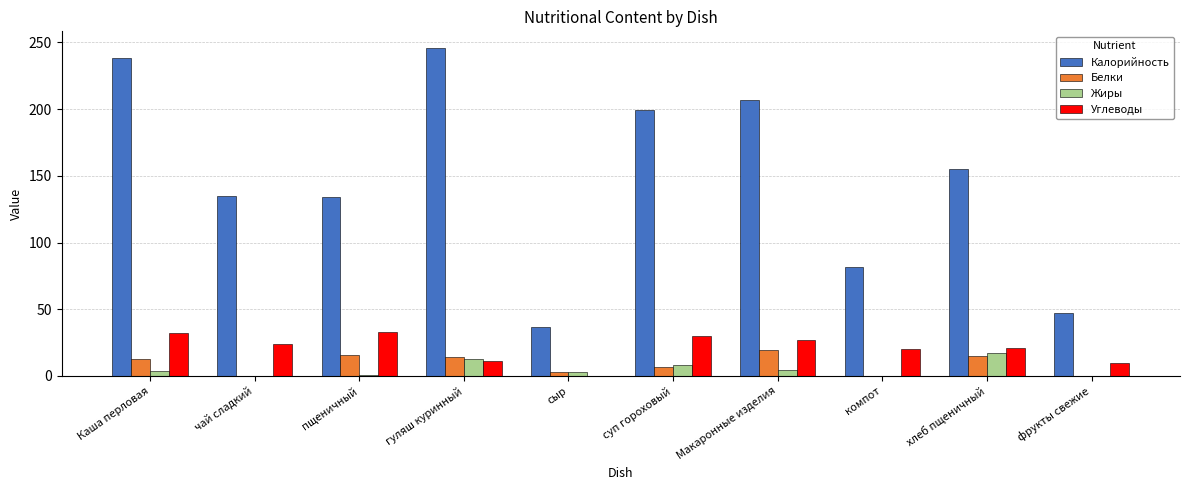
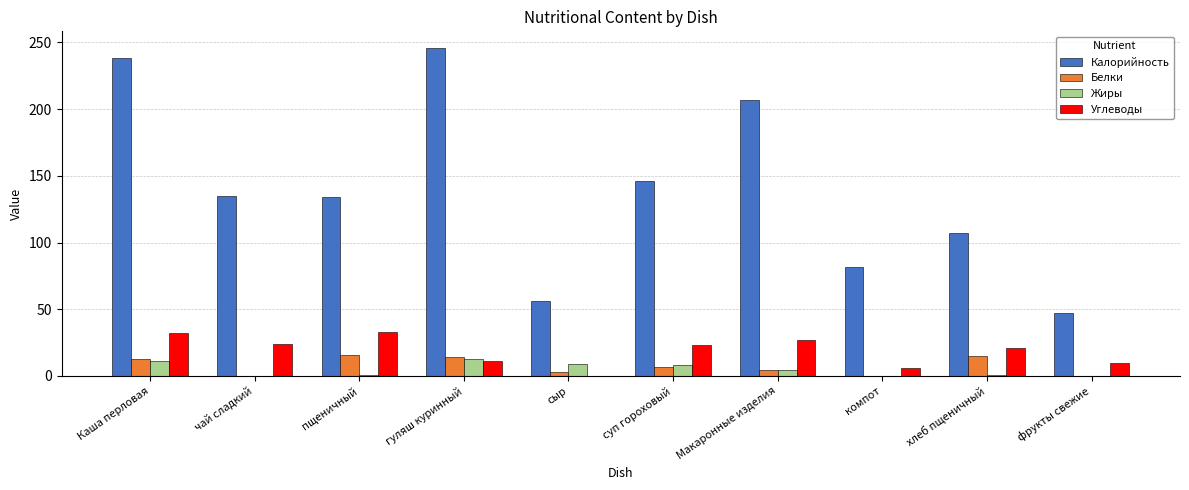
Жиры, Каша перловая: 4 -> 11
Калорийность, сыр: 37 -> 56
Жиры, сыр: 3 -> 9
Калорийность, суп гороховый: 199 -> 146
Углеводы, суп гороховый: 30 -> 23
Белки, Макаронные изделия: 19 -> 5
Углеводы, компот: 20 -> 6
Калорийность, хлеб пщеничный: 155 -> 107
Жиры, хлеб пщеничный: 17 -> 1
